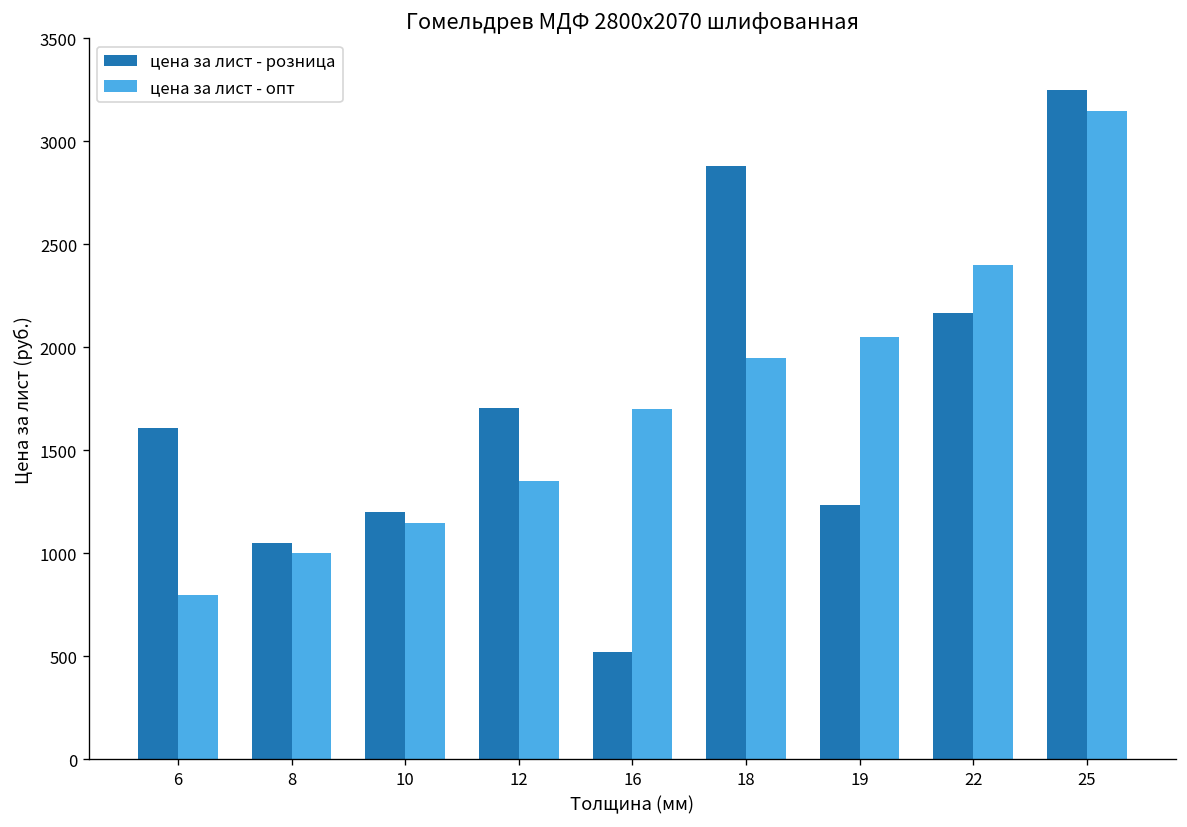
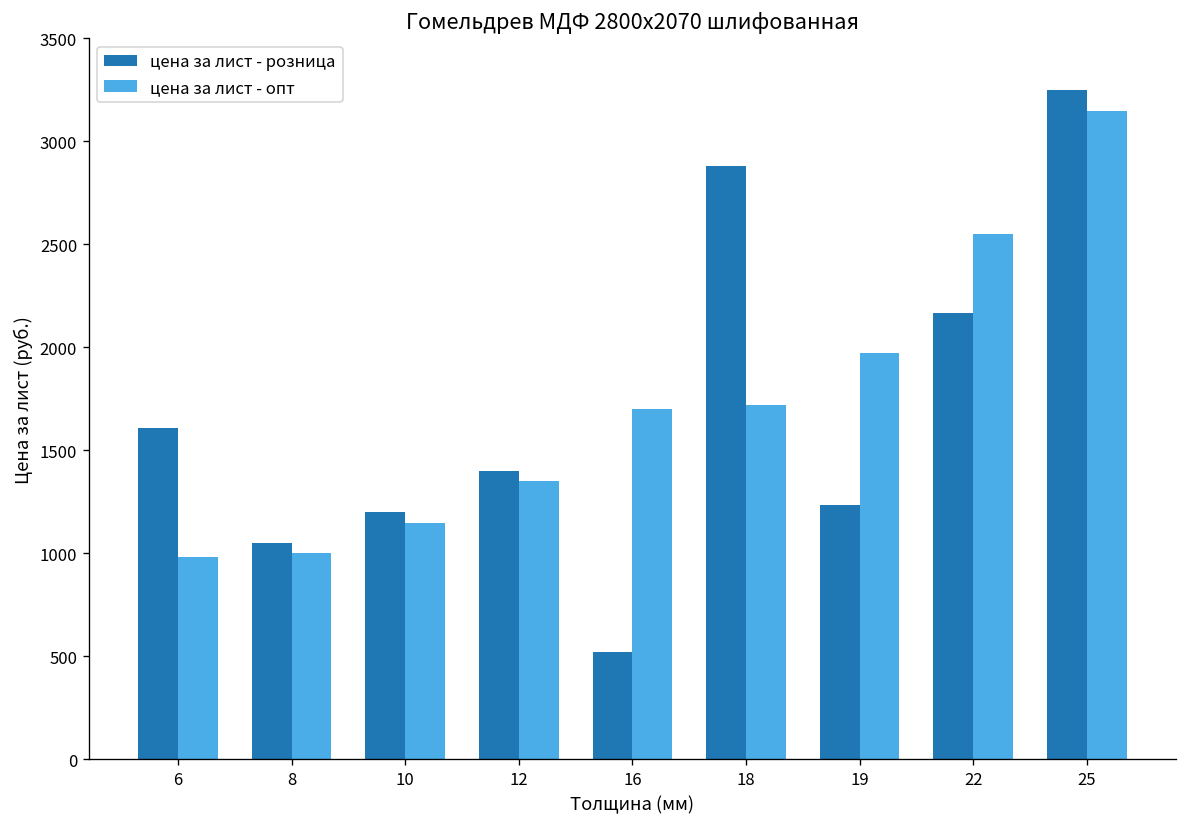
цена за лист - опт, 6: 800 -> 980
цена за лист - розница, 12: 1710 -> 1400
цена за лист - опт, 18: 1950 -> 1720
цена за лист - опт, 19: 2050 -> 1980
цена за лист - опт, 22: 2400 -> 2550
